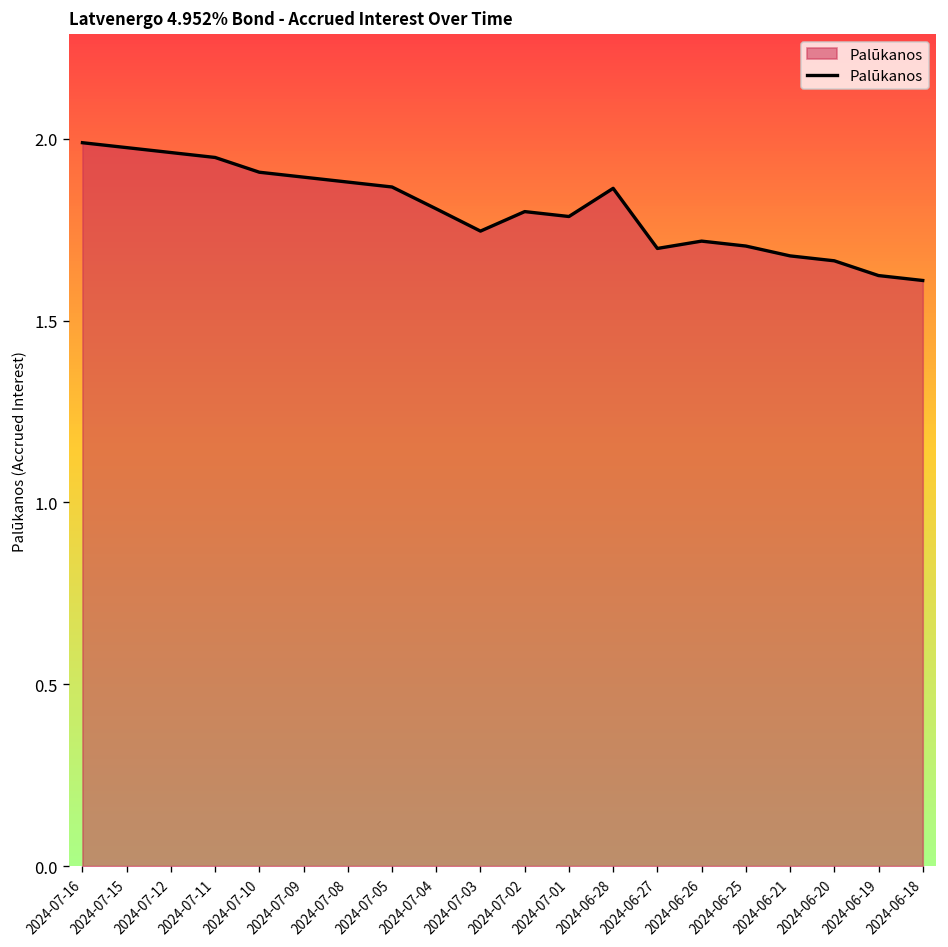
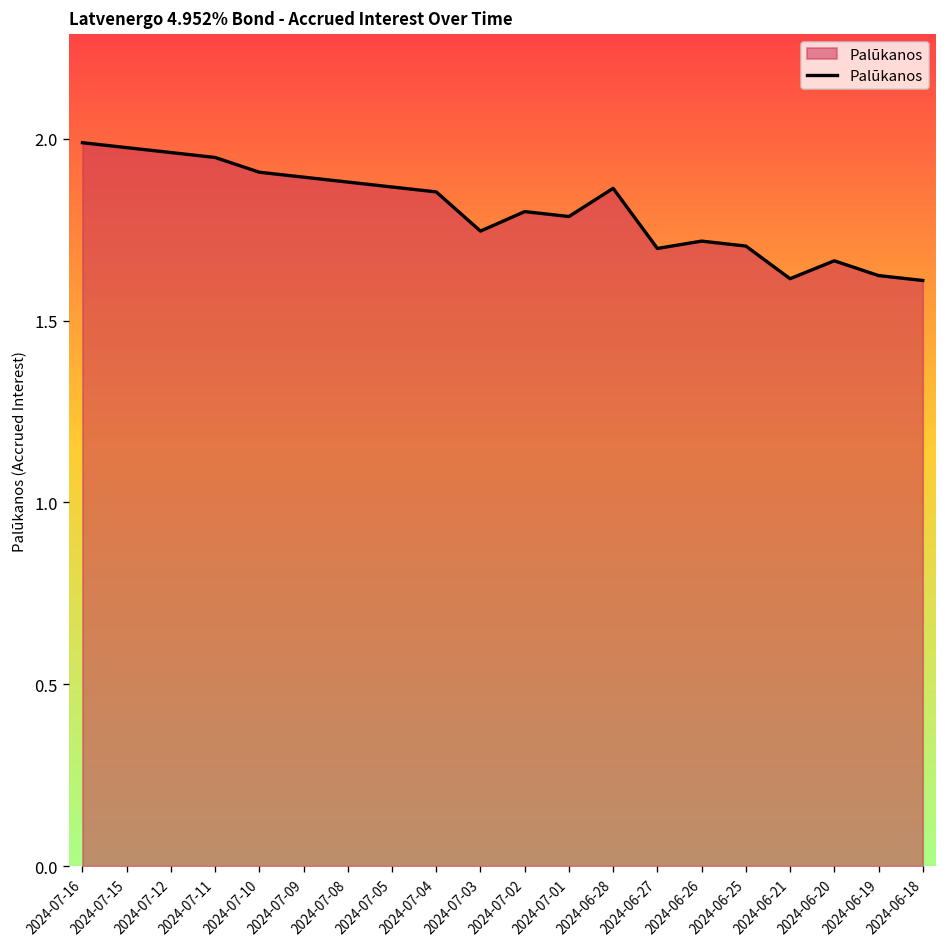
2024-07-04: 1.81 -> 1.85
2024-06-21: 1.68 -> 1.61
